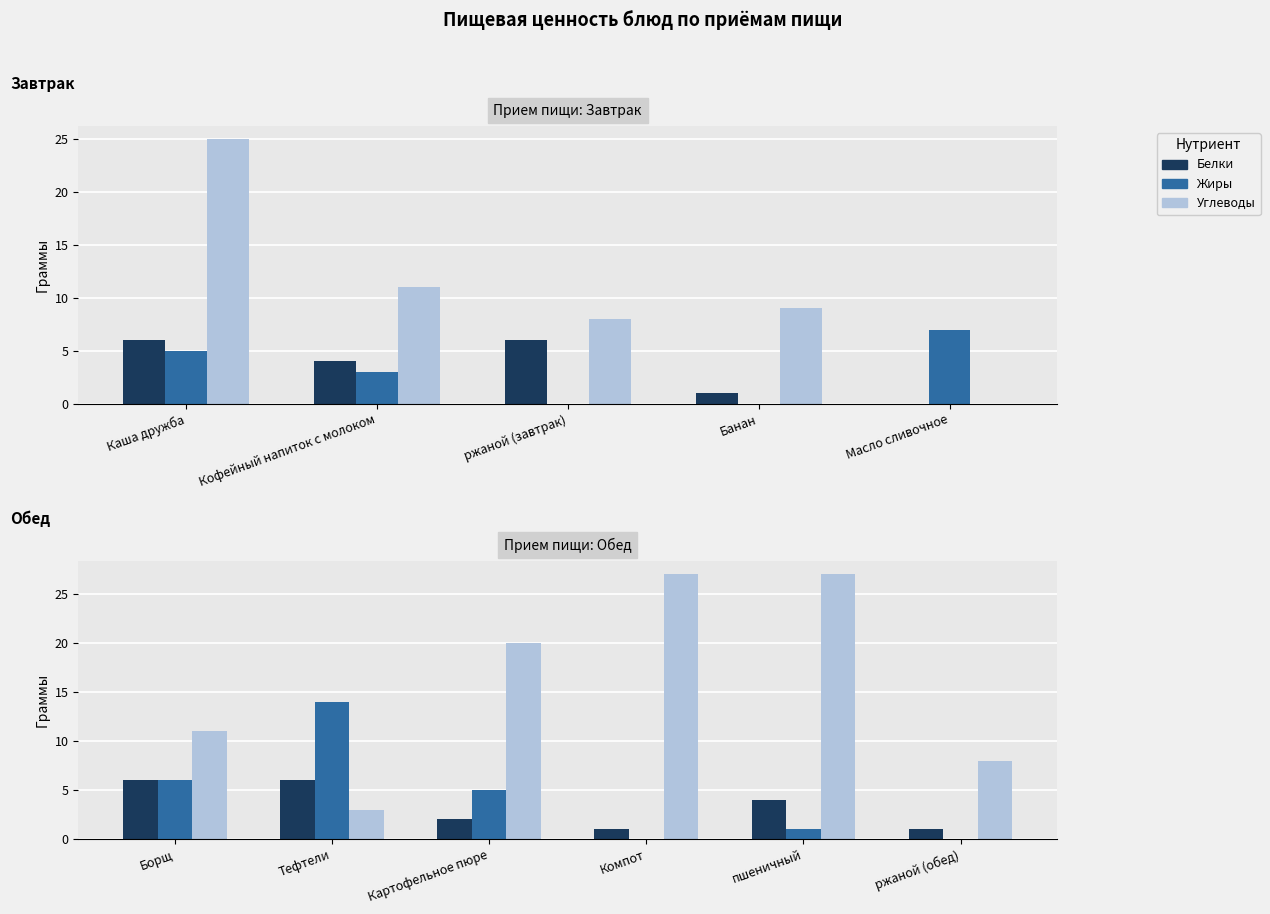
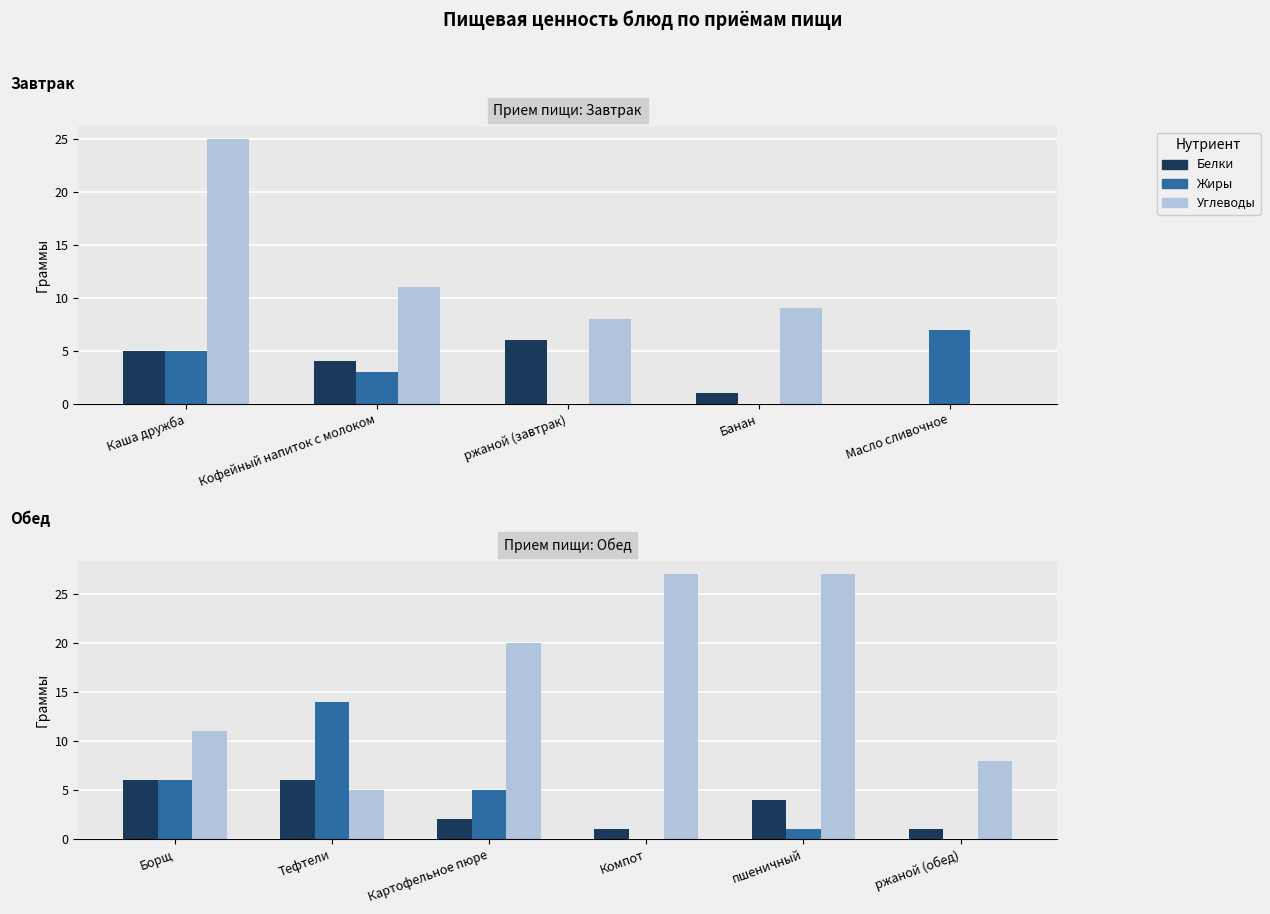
Прием пищи: Завтрак, Белки, Каша дружба: 6 -> 5
Прием пищи: Обед, Углеводы, Тефтели: 3 -> 5
